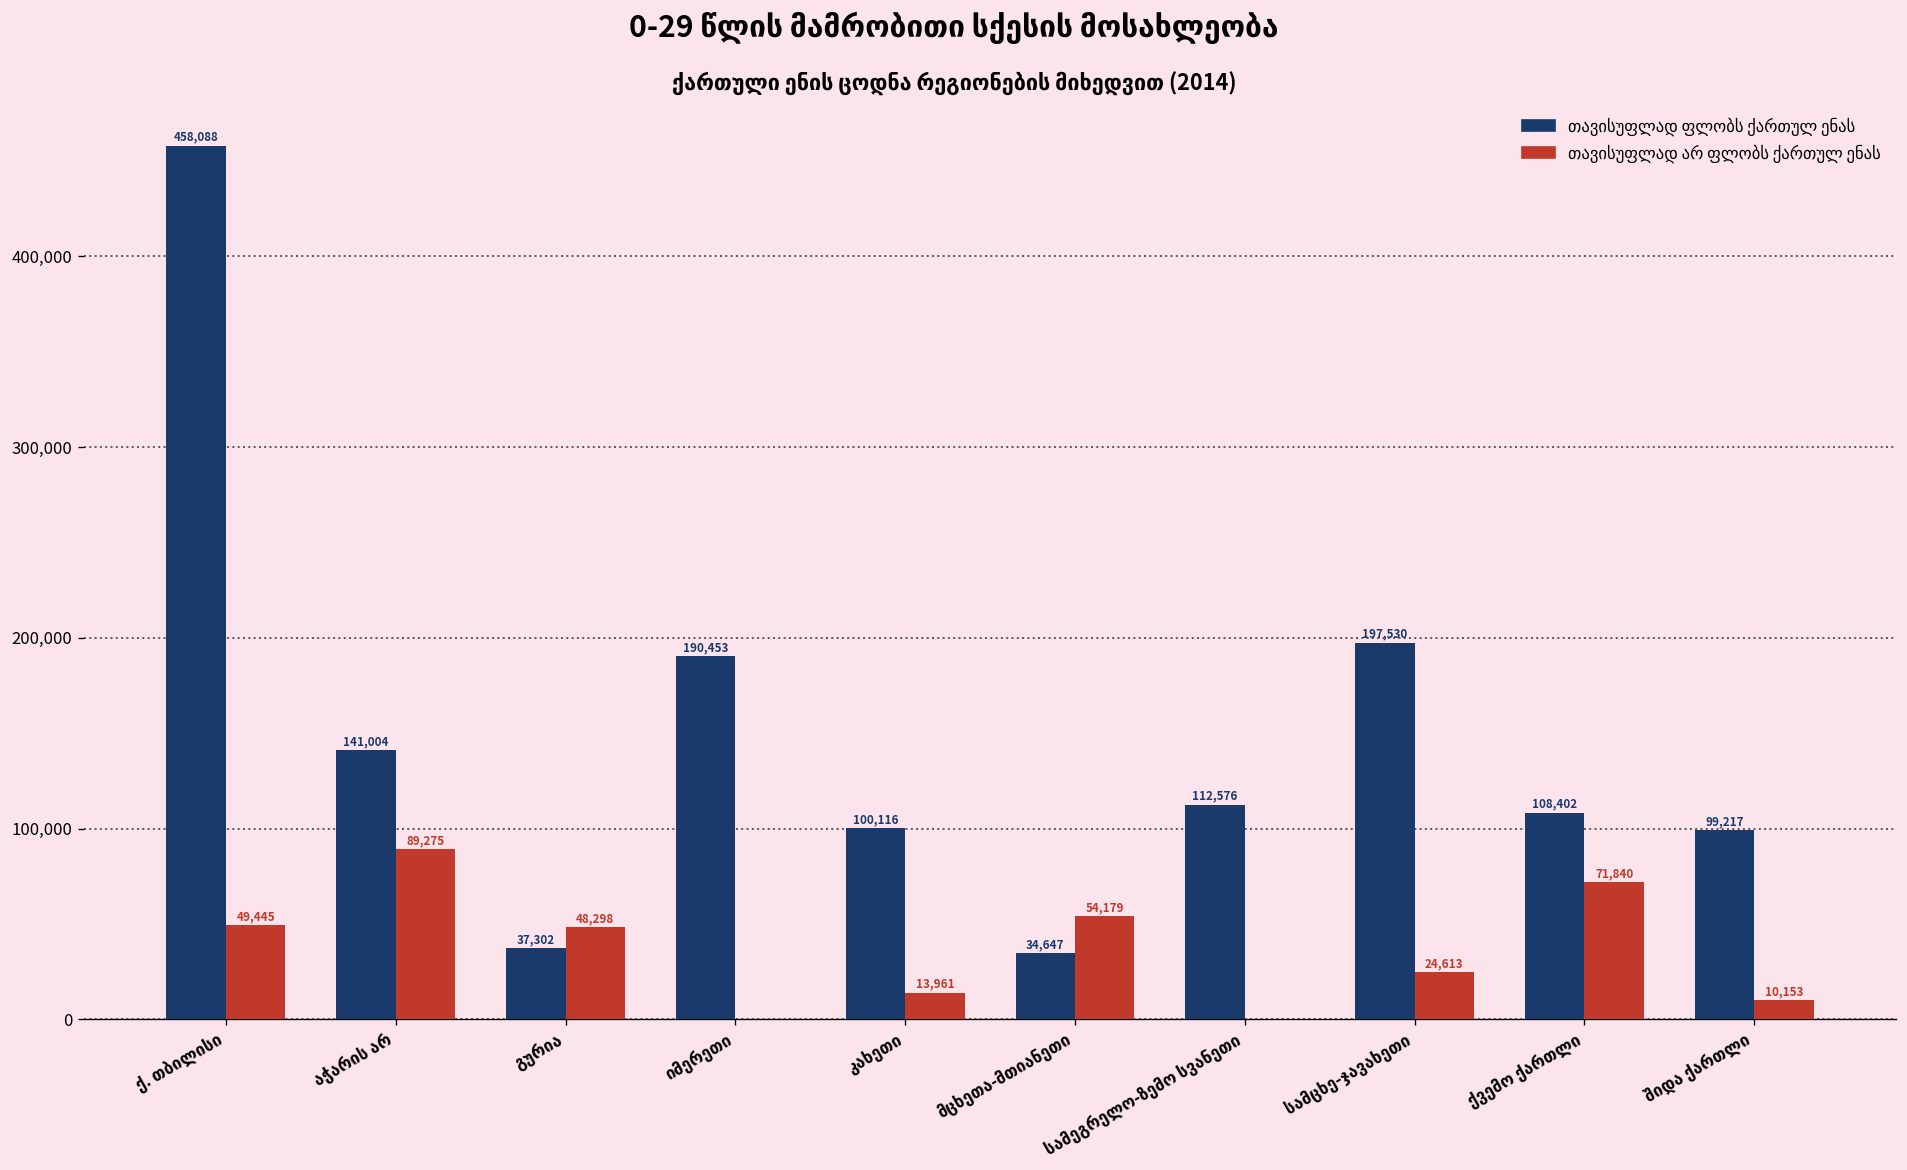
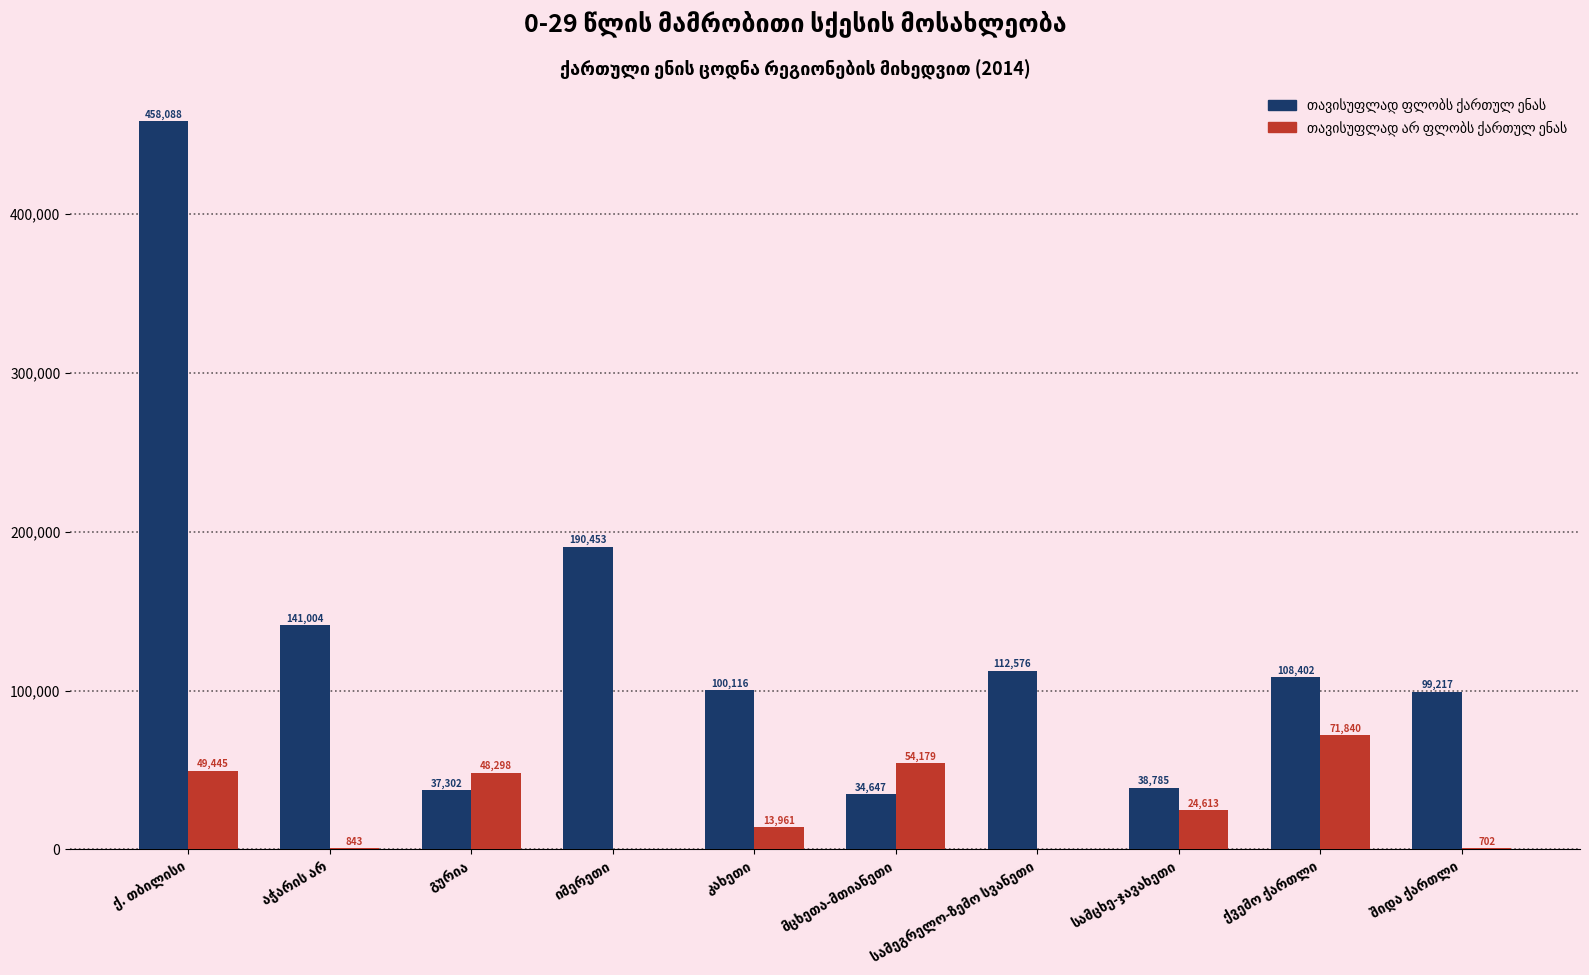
თავისუფლად არ ფლობს ქართულ ენას, აჭარის არ: 89,275 -> 843
თავისუფლად ფლობს ქართულ ენას, სამცხე-ჯავახეთი: 197,530 -> 38,785
თავისუფლად არ ფლობს ქართულ ენას, შიდა ქართლი: 10,153 -> 702
